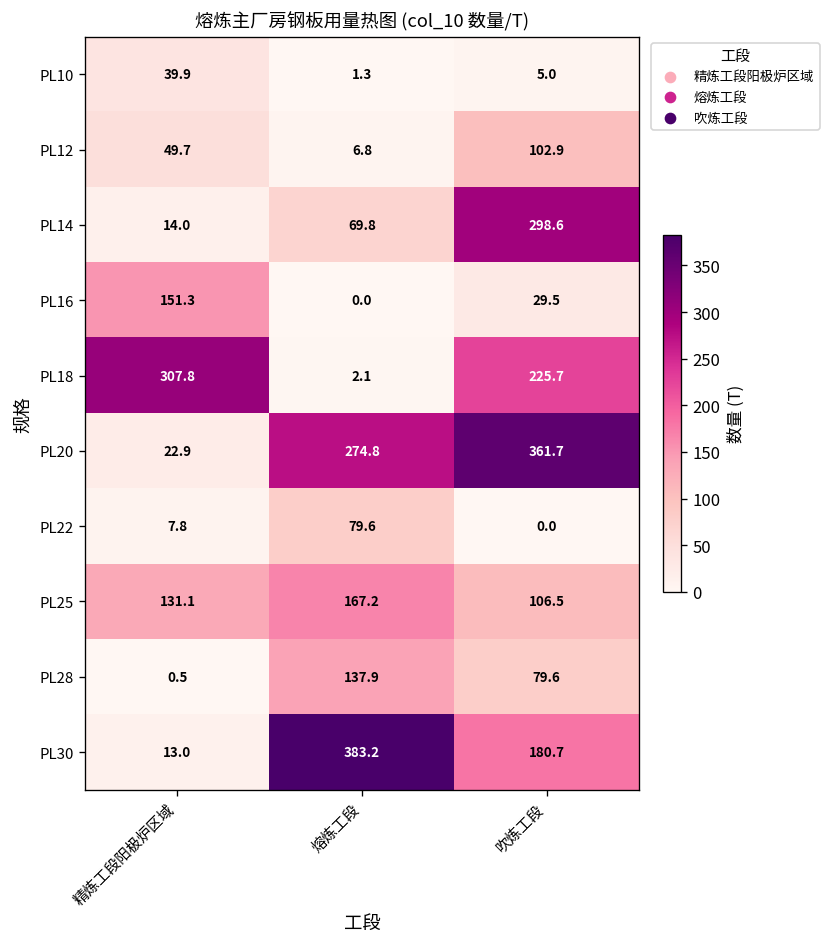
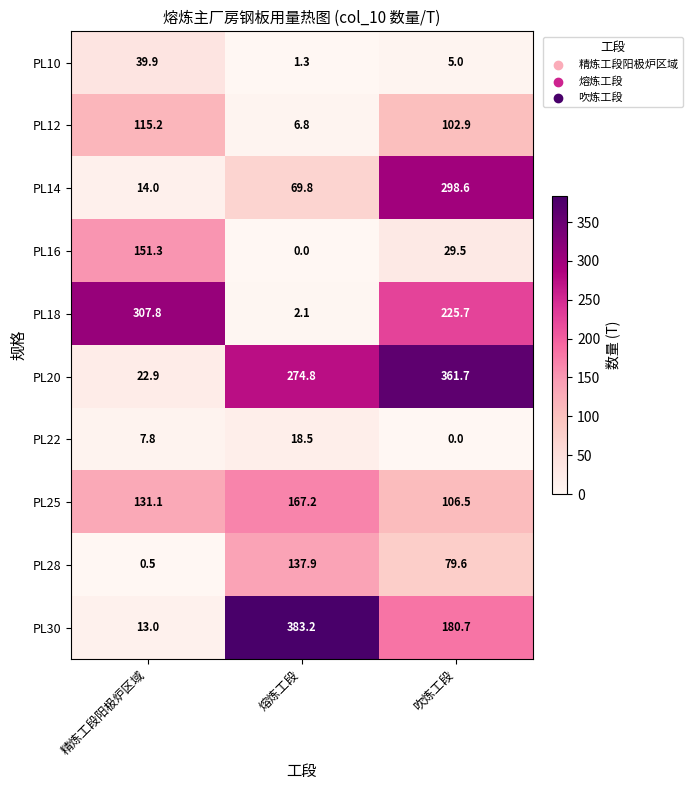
PL12, 精炼工段阳极炉区域: 49.7 -> 115.2
PL22, 熔炼工段: 79.6 -> 18.5
